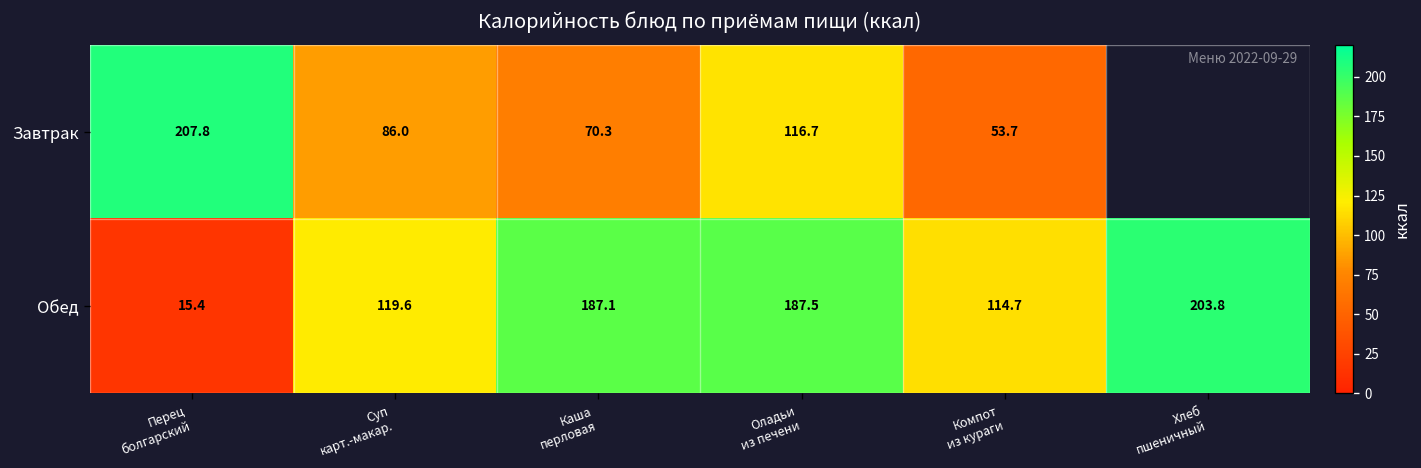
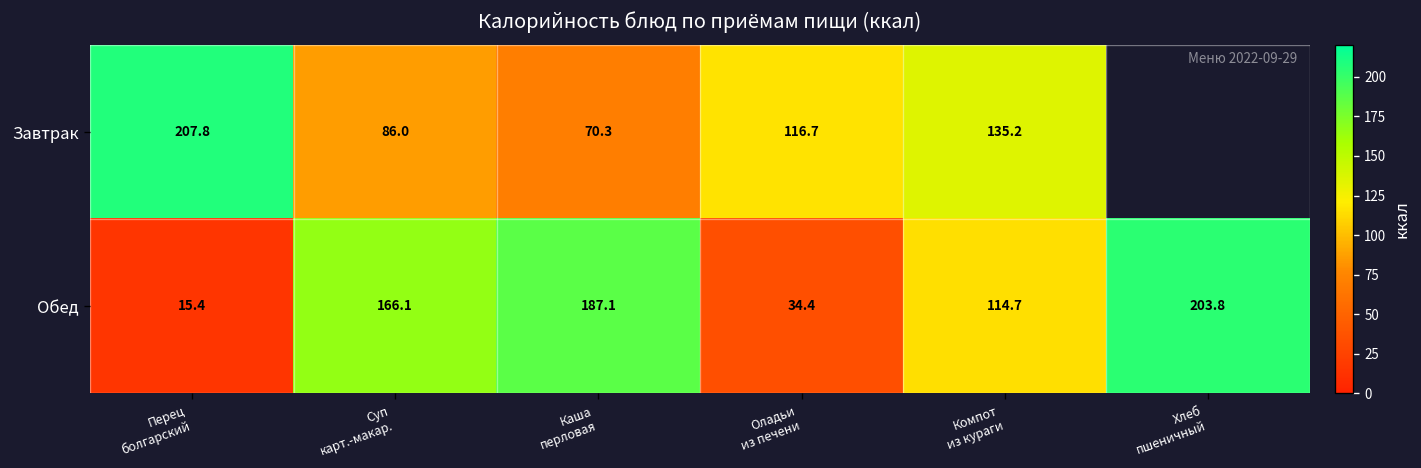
Завтрак, Компот из кураги: 53.7 -> 135.2
Обед, Суп карт.-макар.: 119.6 -> 166.1
Обед, Оладьи из печени: 187.5 -> 34.4
